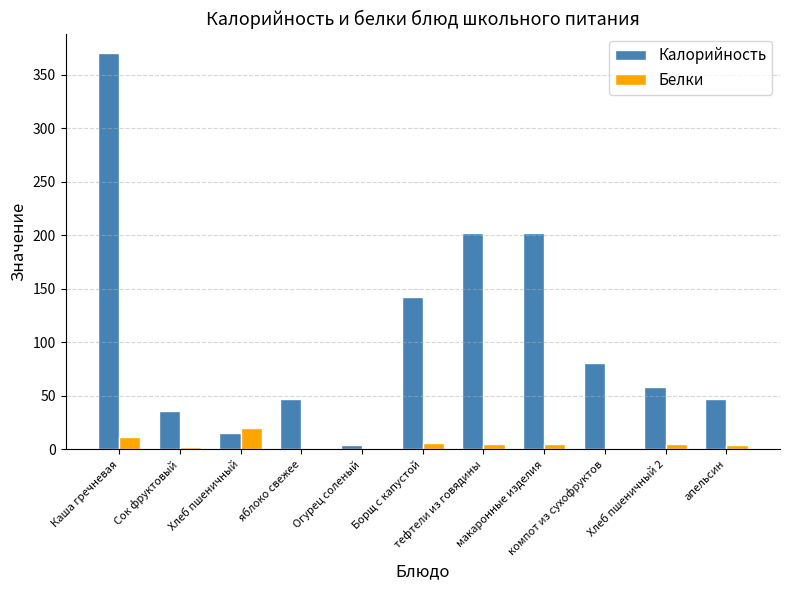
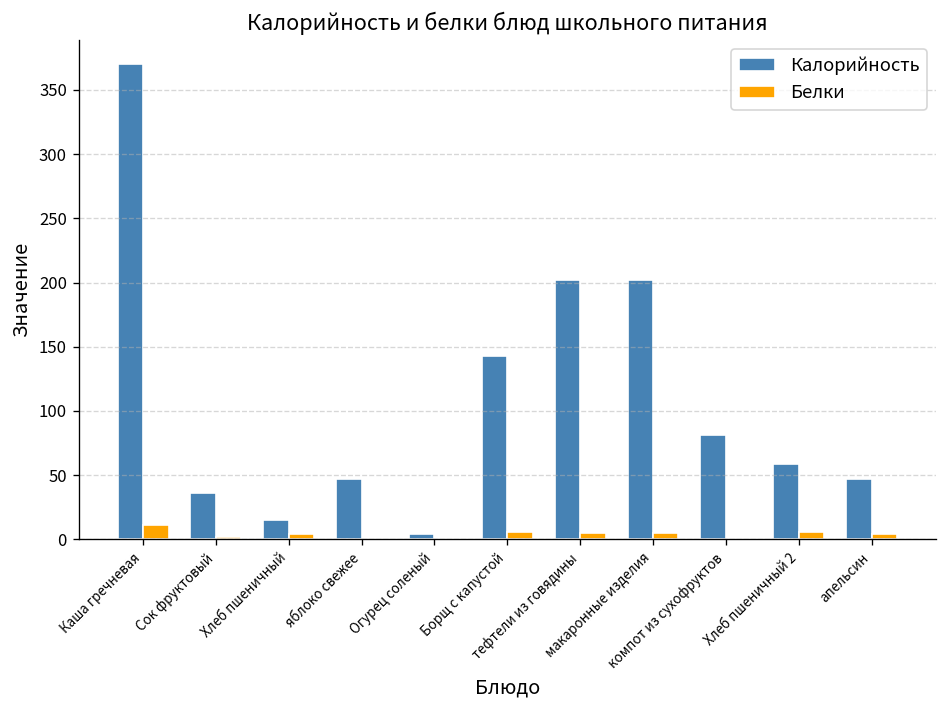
Белки, Хлеб пшеничный: 20 -> 4
